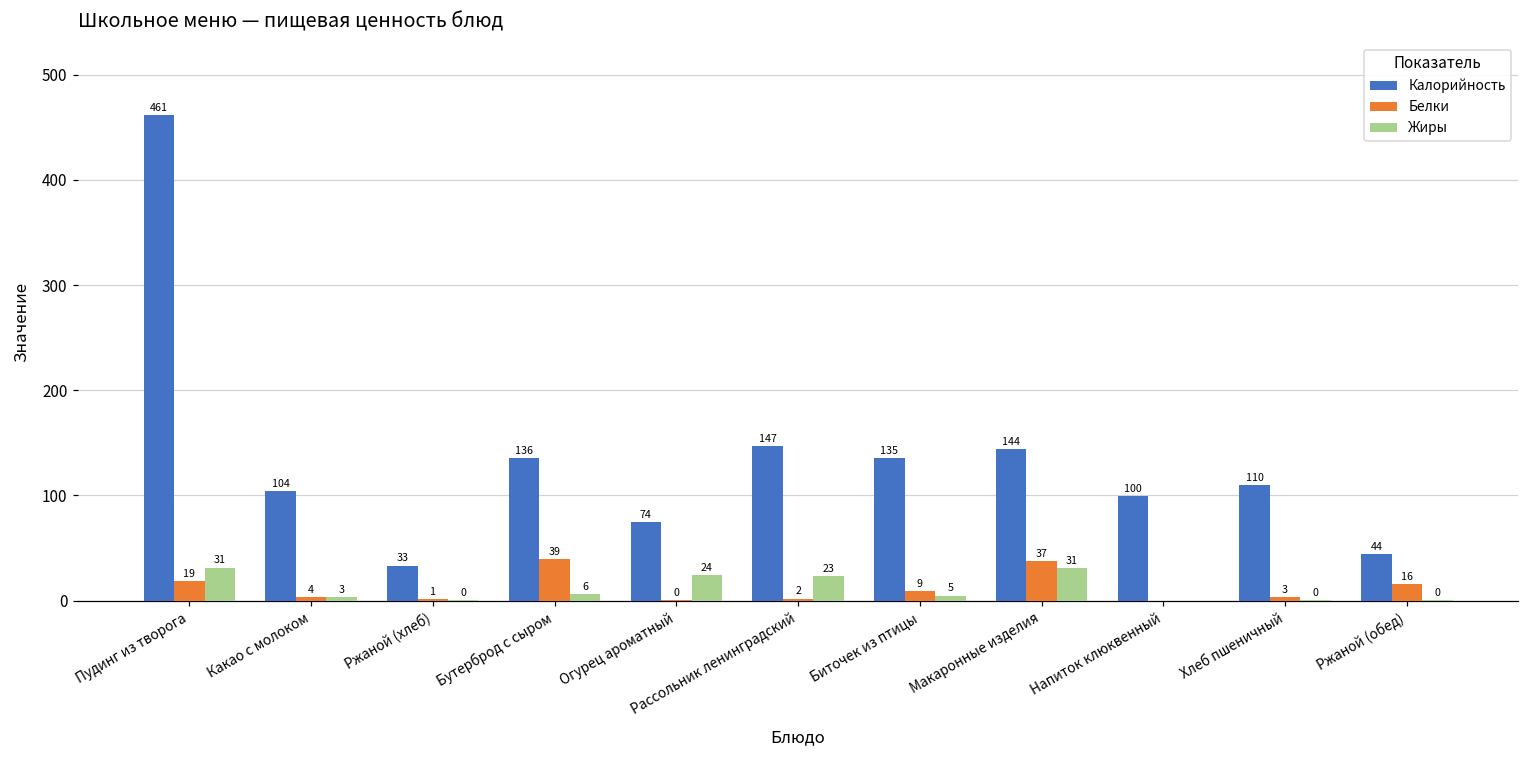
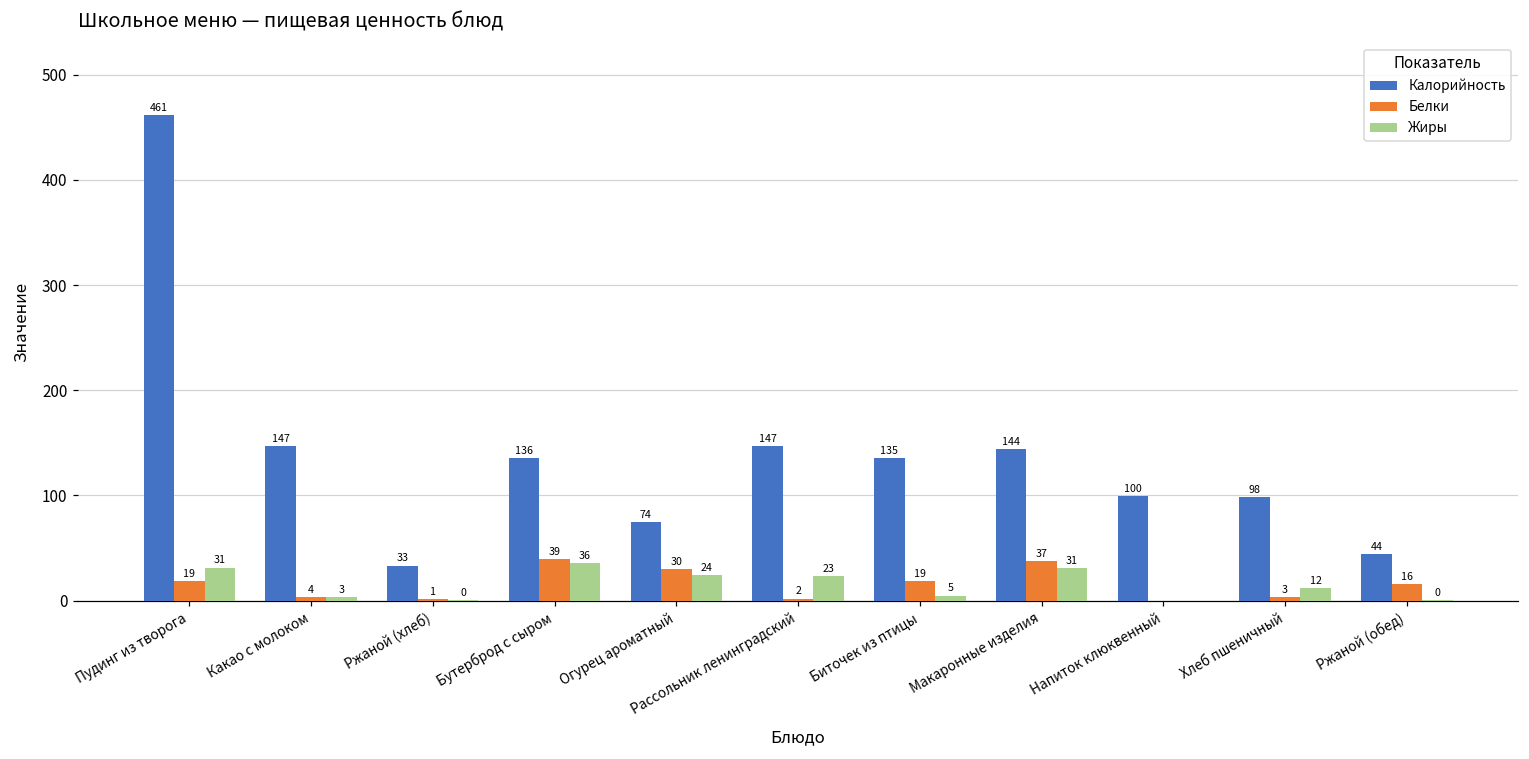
Калорийность, Какао с молоком: 104 -> 147
Жиры, Бутерброд с сыром: 6 -> 36
Белки, Огурец ароматный: 0 -> 30
Белки, Биточек из птицы: 9 -> 19
Калорийность, Хлеб пшеничный: 110 -> 98
Жиры, Хлеб пшеничный: 0 -> 12
